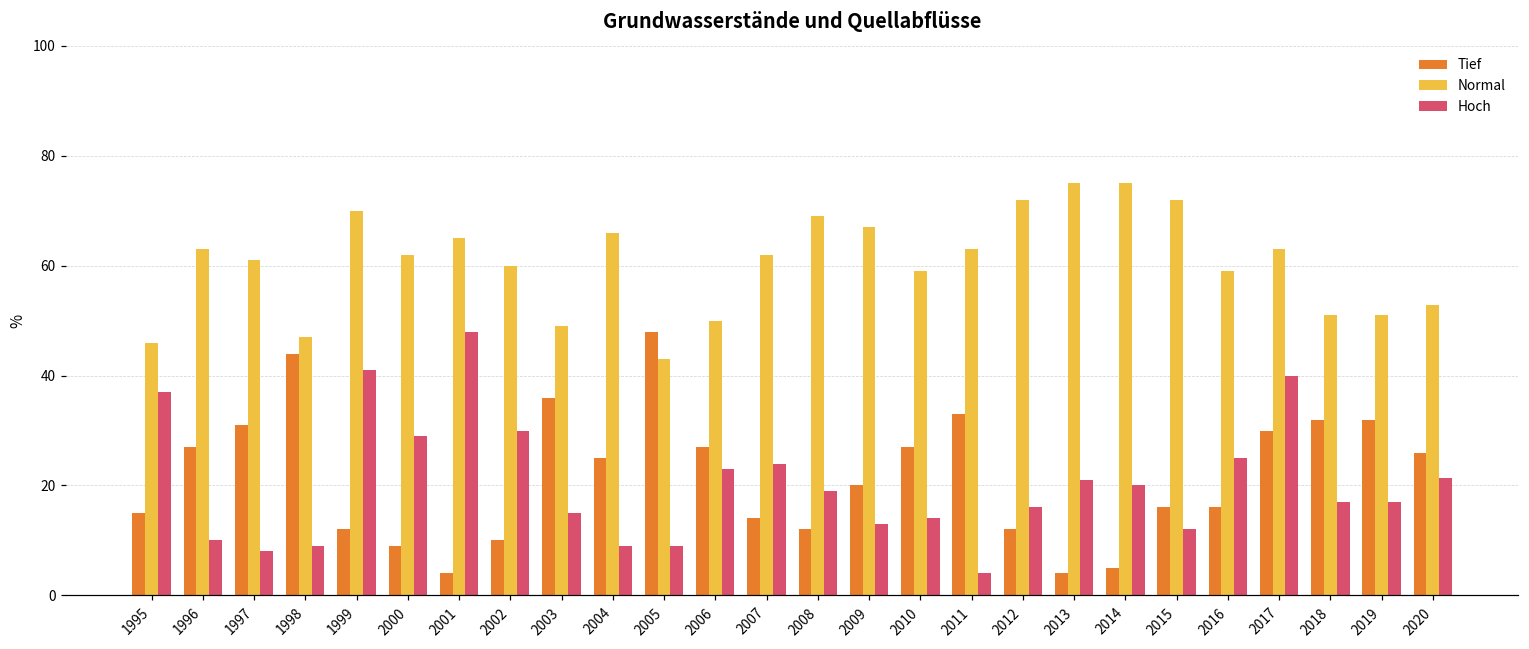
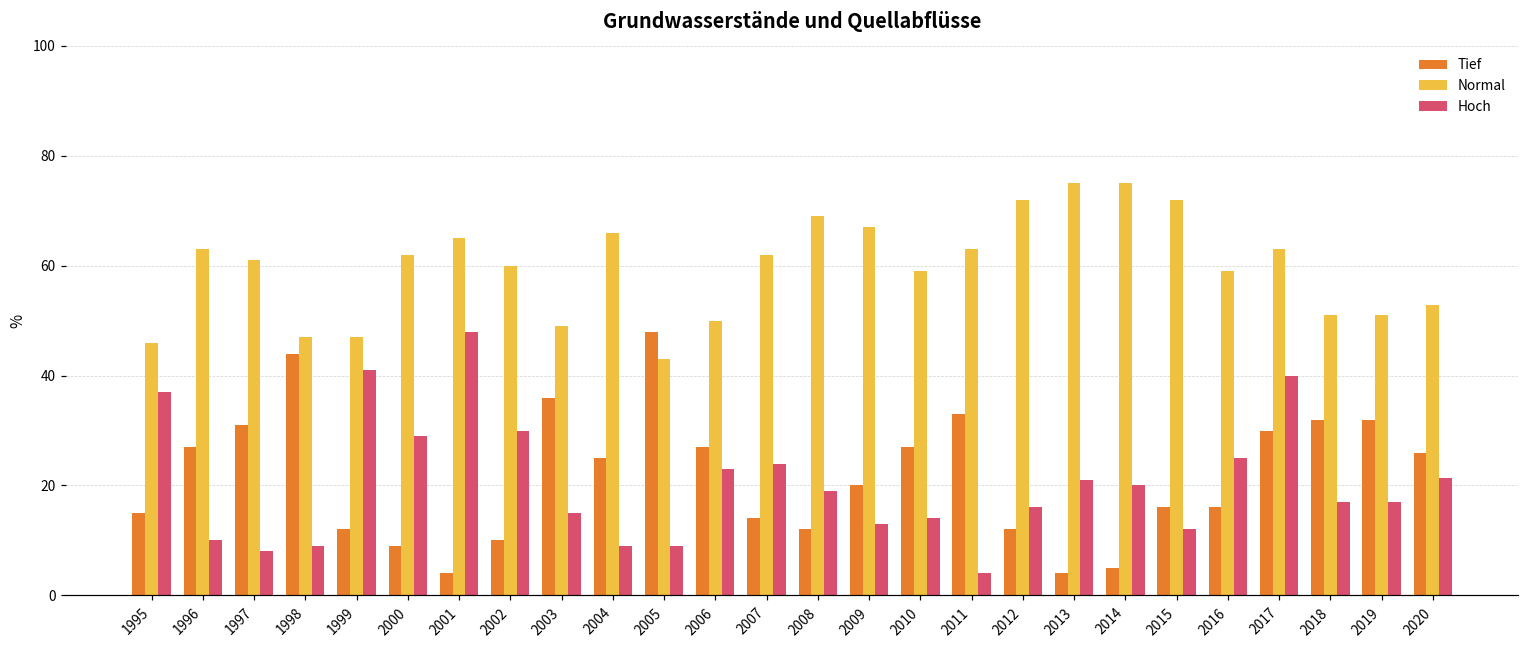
Normal, 1999: 70 -> 47
